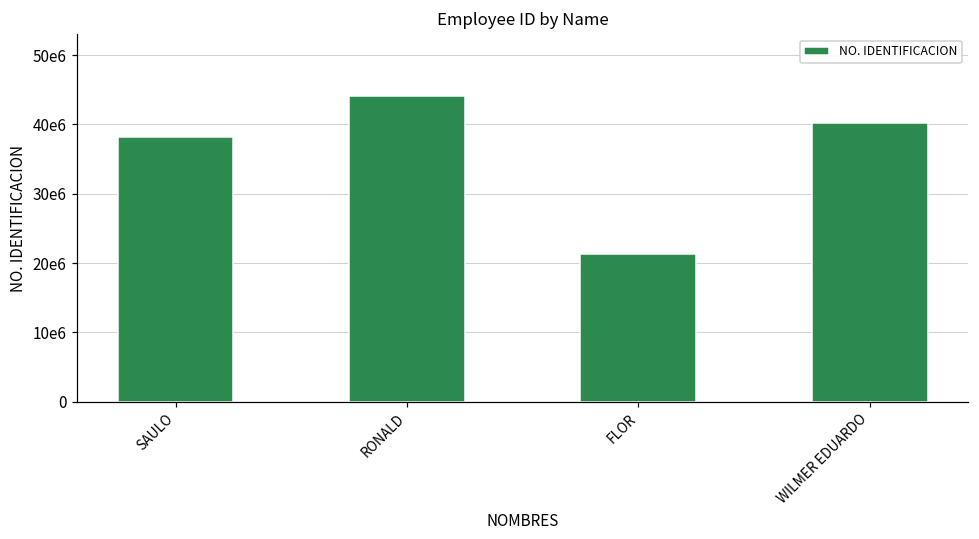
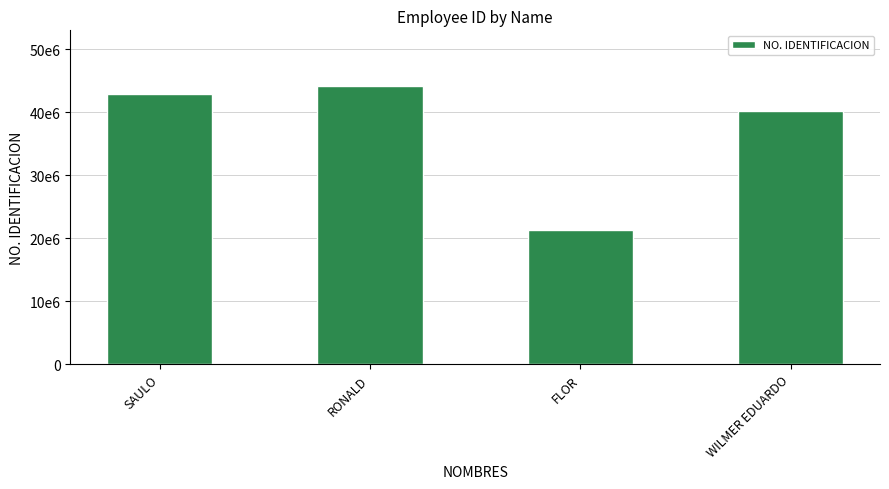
SAULO: 38000000 -> 43000000
